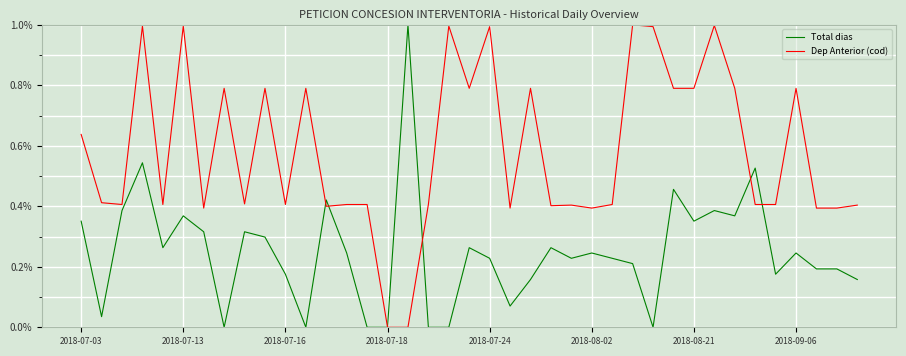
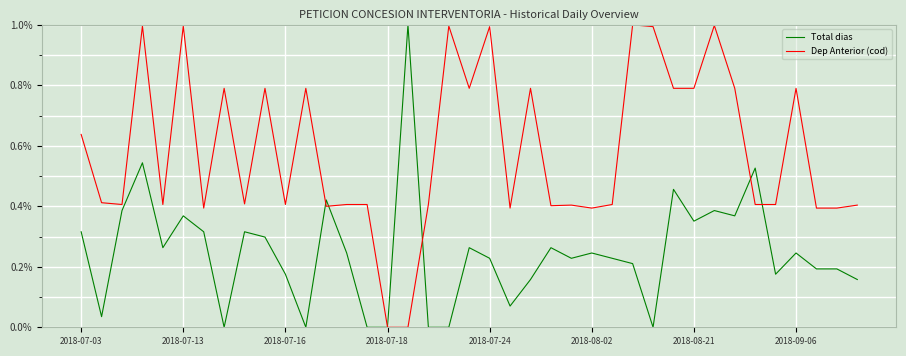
Total dias, 2018-07-03: 0.35% -> 0.32%
